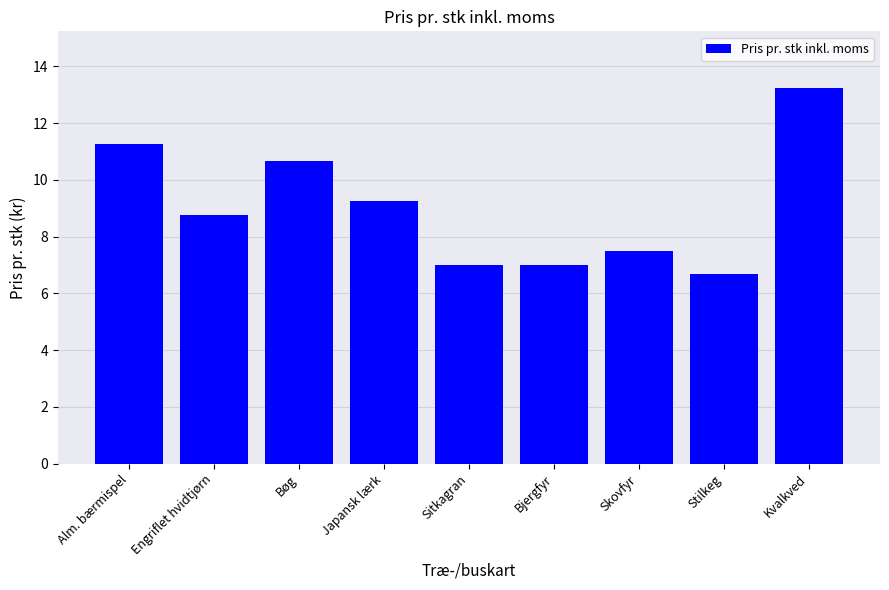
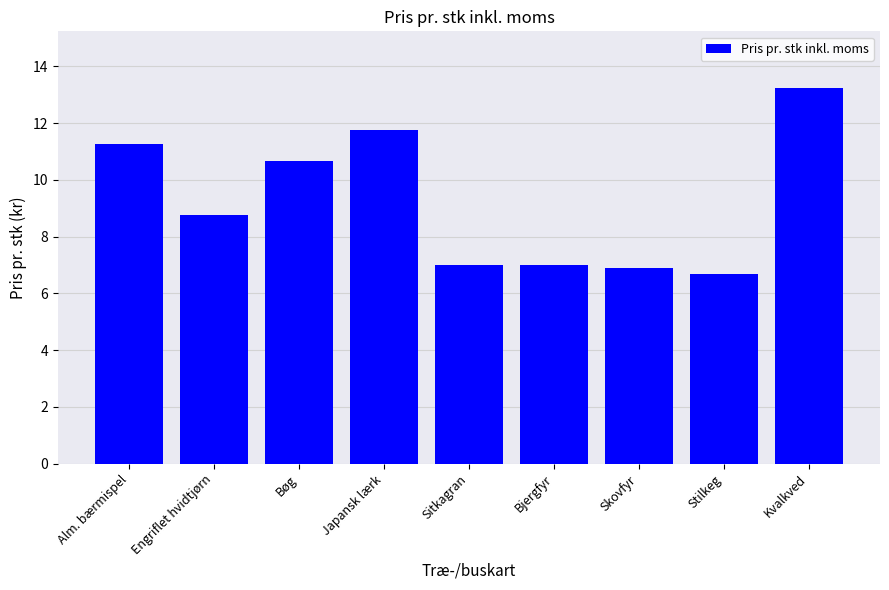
Japansk lærk: 9.3 -> 11.8
Skovfyr: 7.5 -> 6.9
